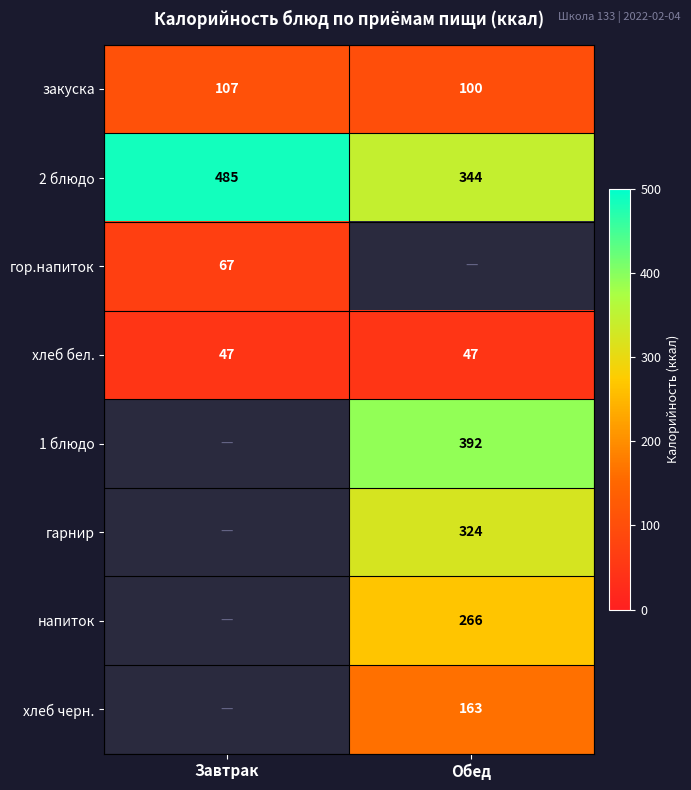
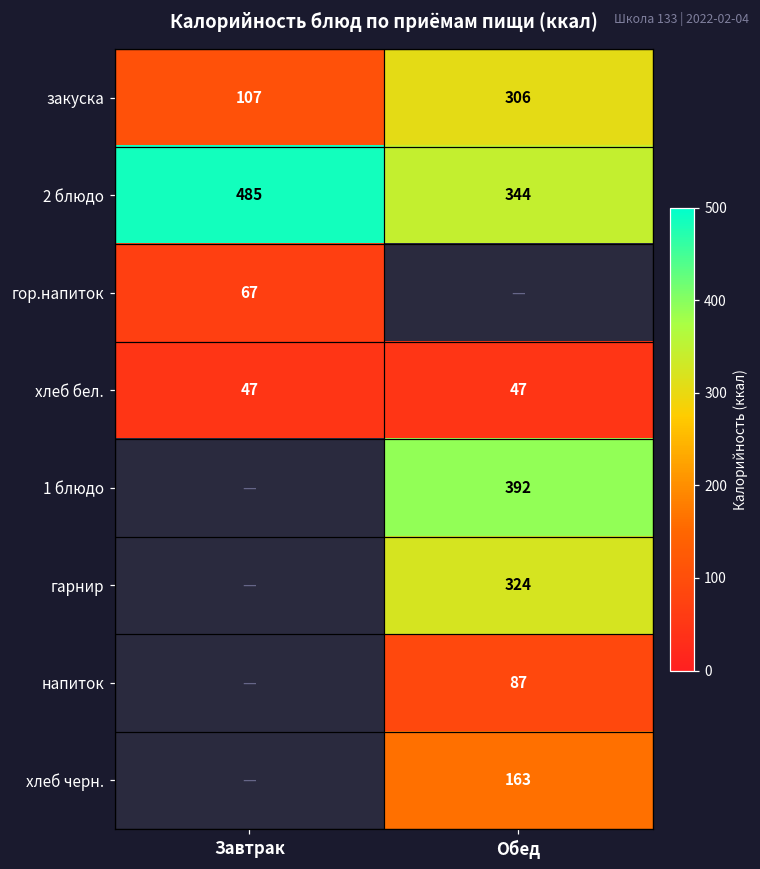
закуска, Обед: 100 -> 306
напиток, Обед: 266 -> 87
